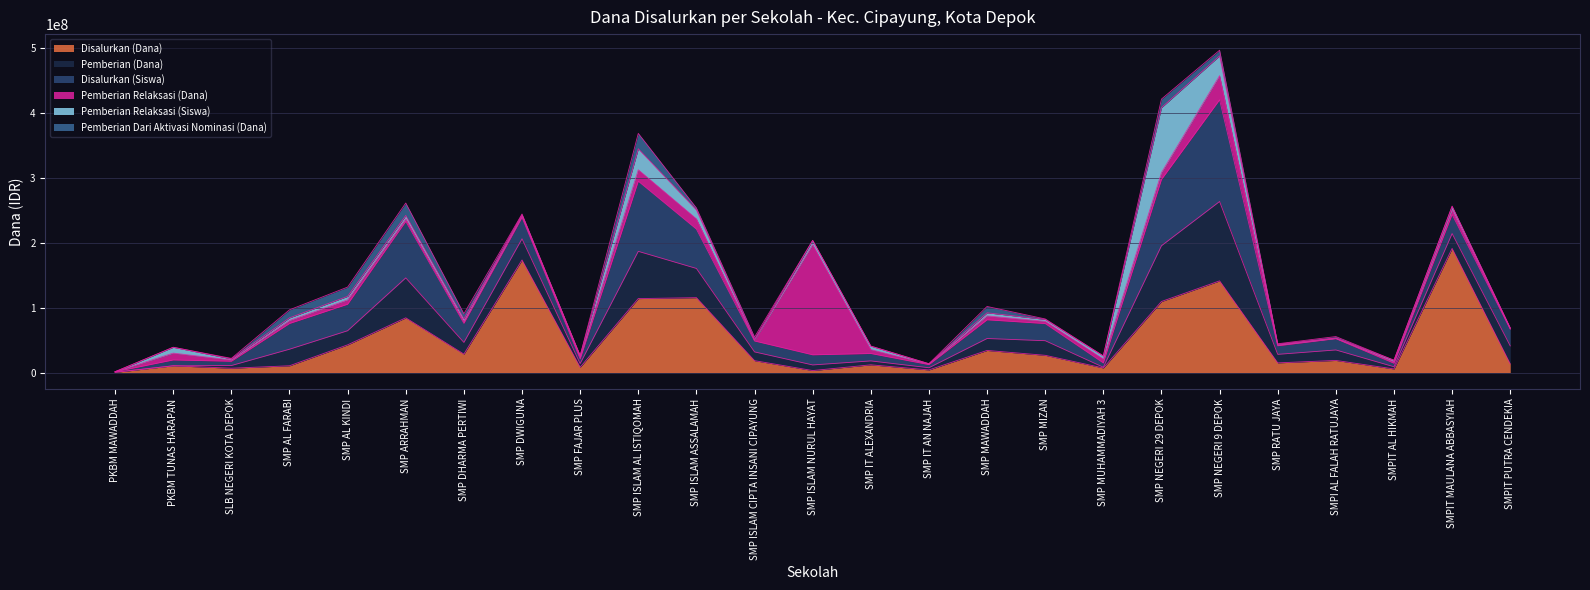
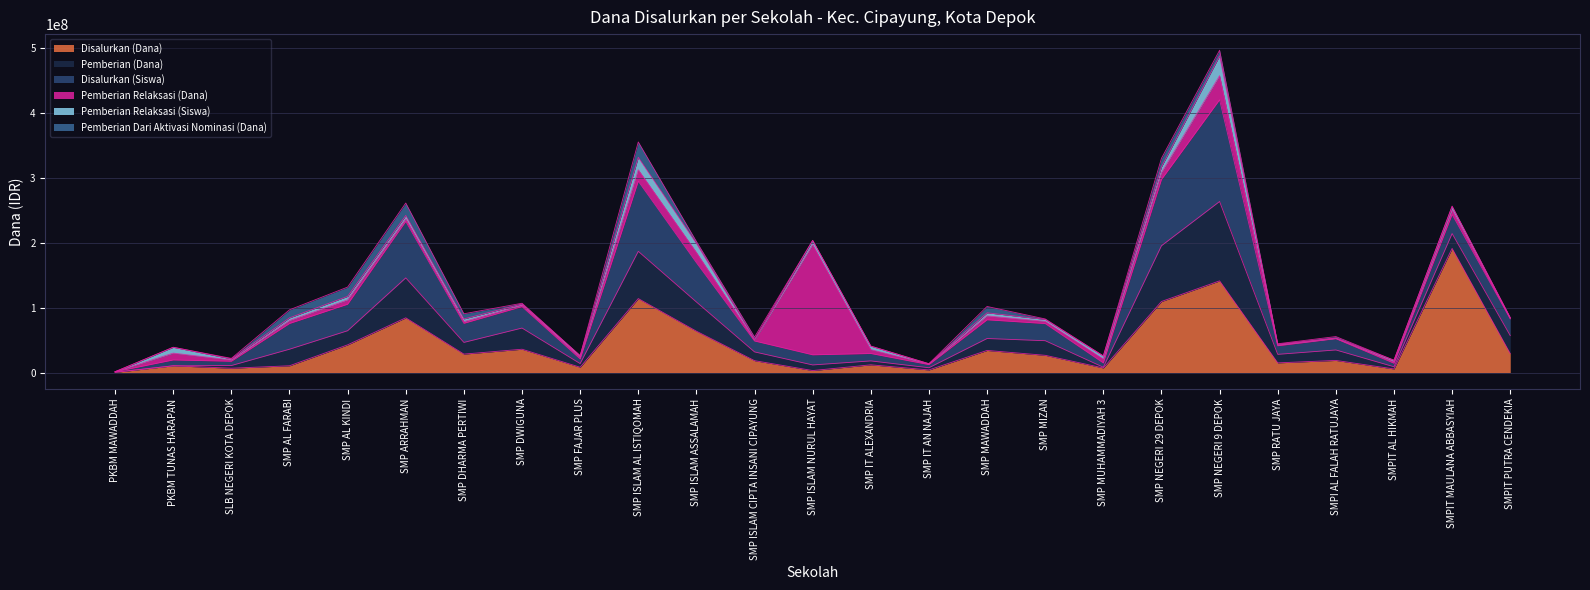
Disalurkan (Dana), SMP DWIGUNA: 170000000 -> 40000000
Pemberian Relaksasi (Siswa), SMP ISLAM AL ISTIQOMAH: 30000000 -> 20000000
Disalurkan (Dana), SMP ISLAM ASSALAMAH: 120000000 -> 60000000
Pemberian Relaksasi (Siswa), SMP NEGERI 29 DEPOK: 100000000 -> 10000000
Disalurkan (Dana), SMPIT PUTRA CENDEKIA: 10000000 -> 30000000
